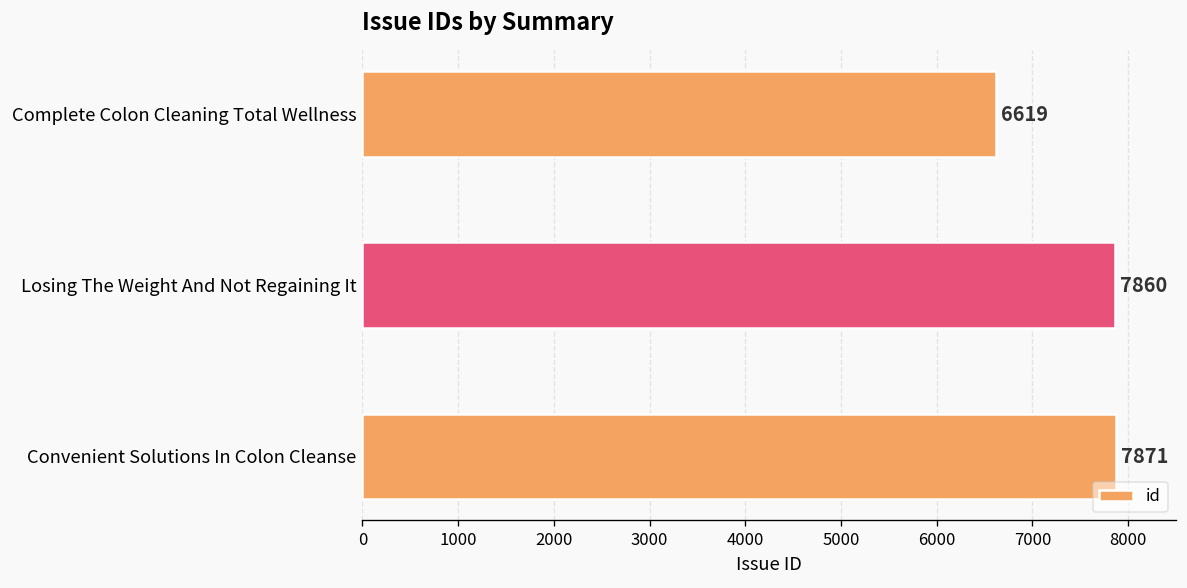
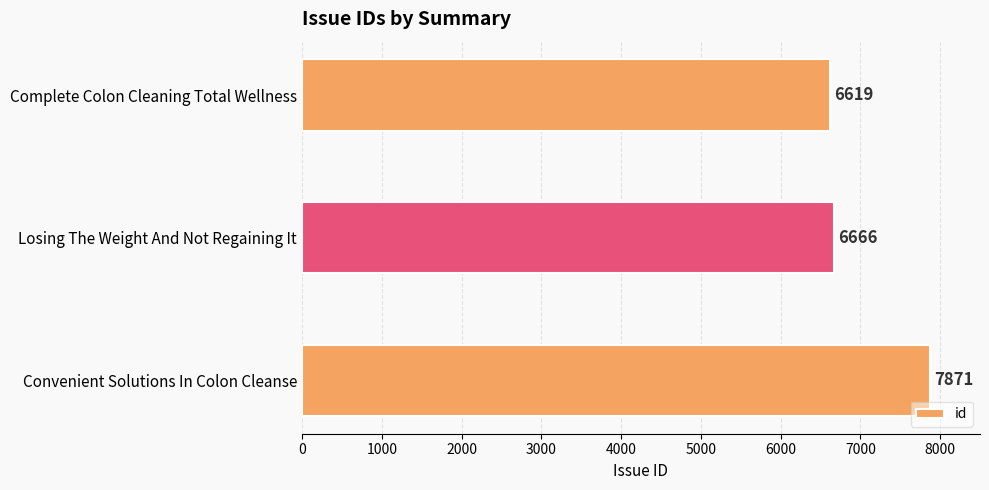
Losing The Weight And Not Regaining It: 7860 -> 6666
